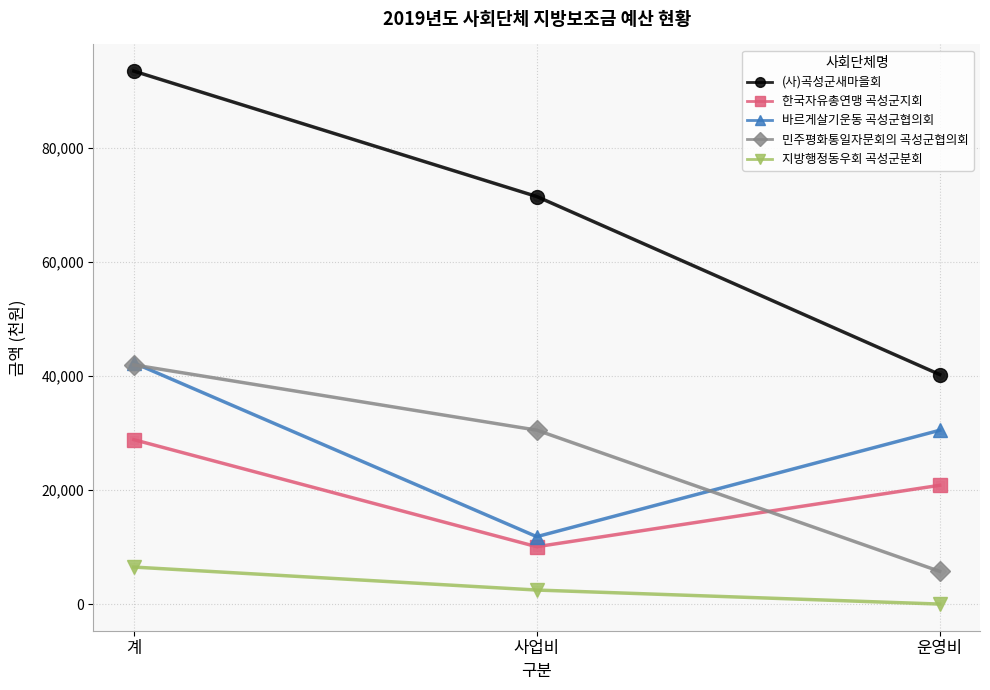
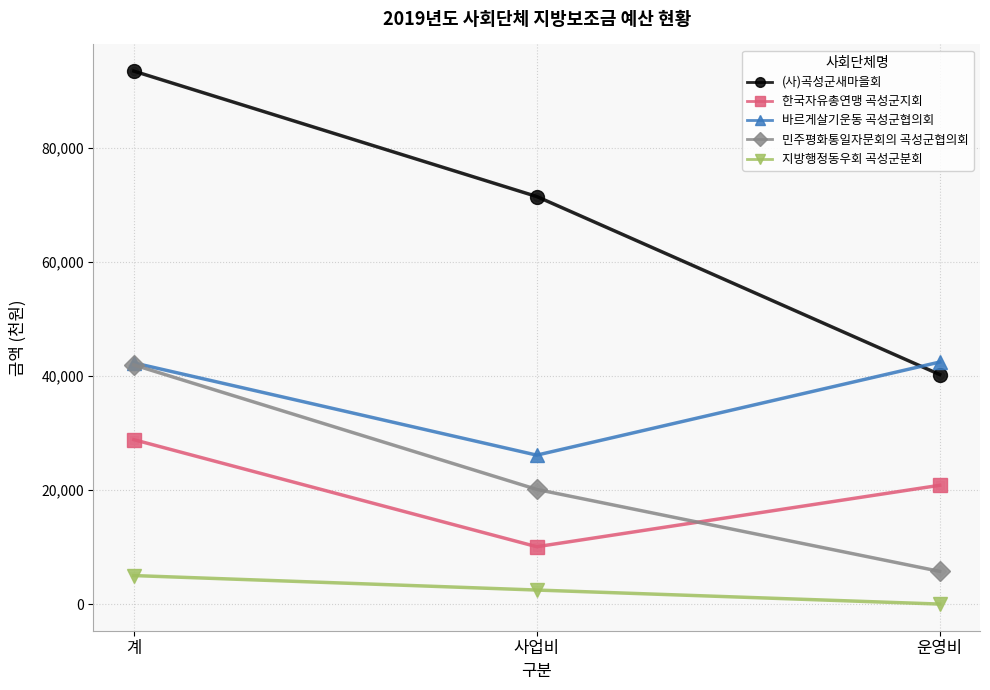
지방행정동우회 곡성군분회, 계: 6,000 -> 5,000
바르게살기운동 곡성군협의회, 사업비: 12,000 -> 26,000
민주평화통일자문회의 곡성군협의회, 사업비: 31,000 -> 20,000
바르게살기운동 곡성군협의회, 운영비: 30,000 -> 42,000
